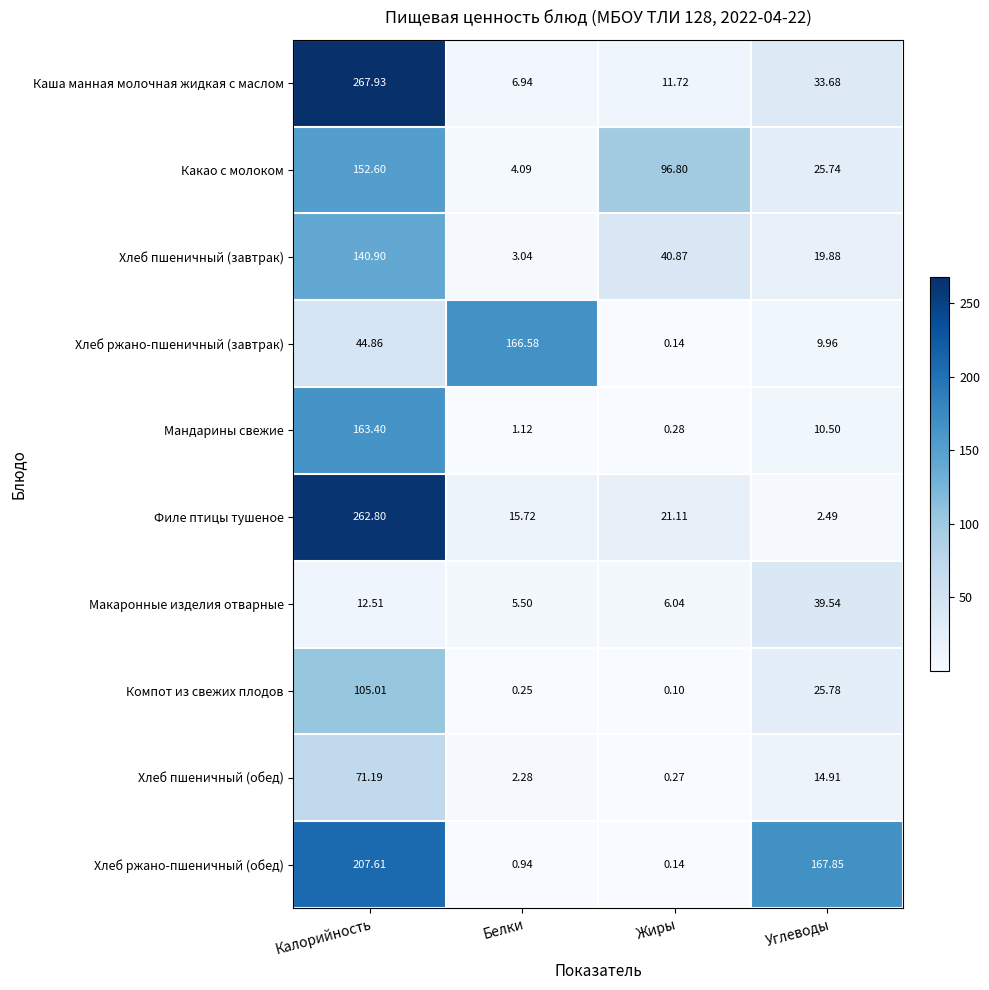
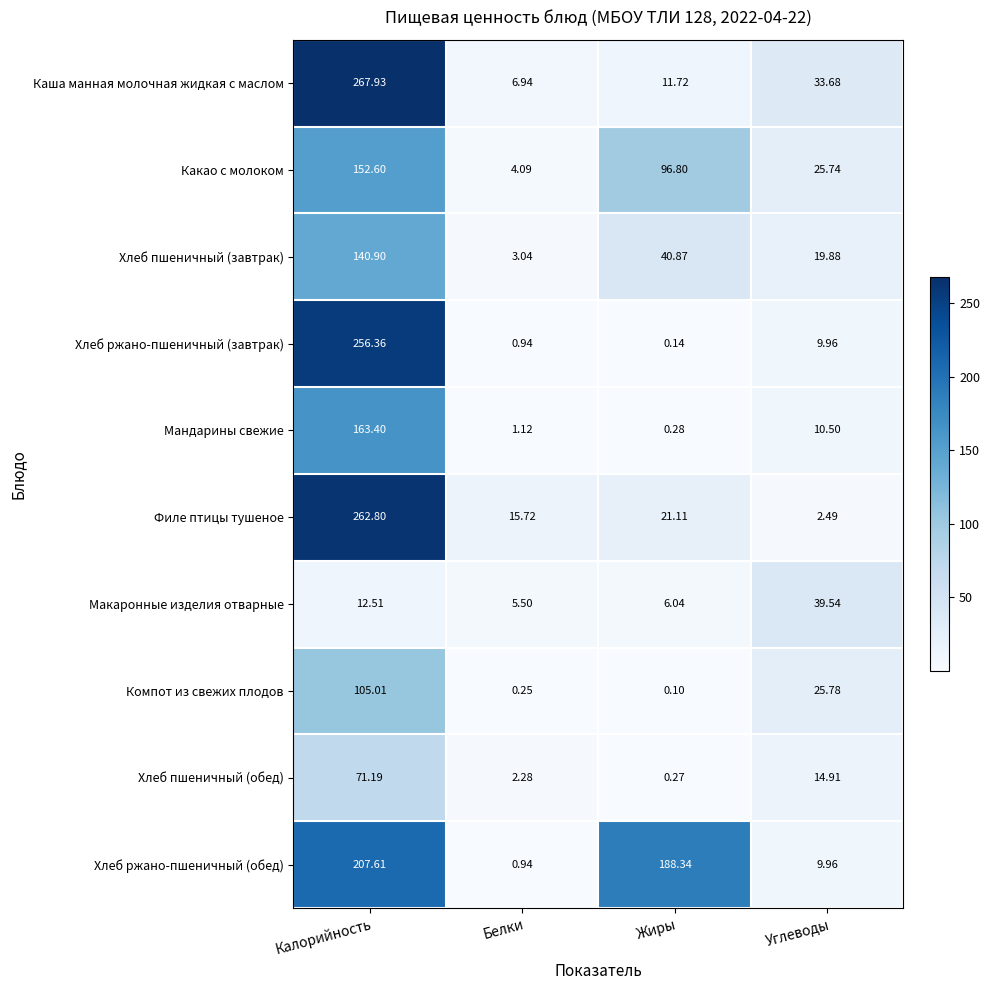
Хлеб ржано-пшеничный (завтрак), Калорийность: 44.86 -> 256.36
Хлеб ржано-пшеничный (завтрак), Белки: 166.58 -> 0.94
Хлеб ржано-пшеничный (обед), Жиры: 0.14 -> 188.34
Хлеб ржано-пшеничный (обед), Углеводы: 167.85 -> 9.96
